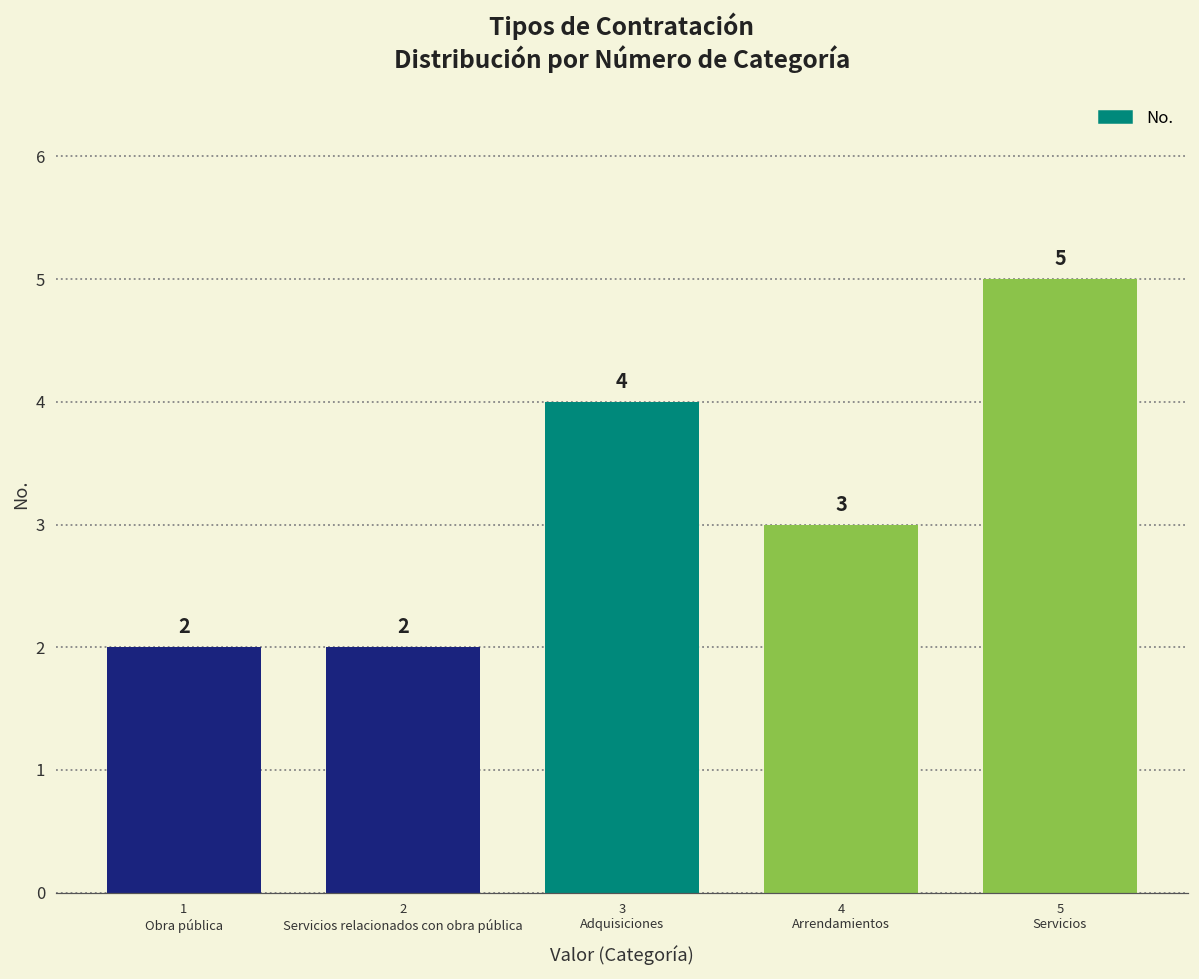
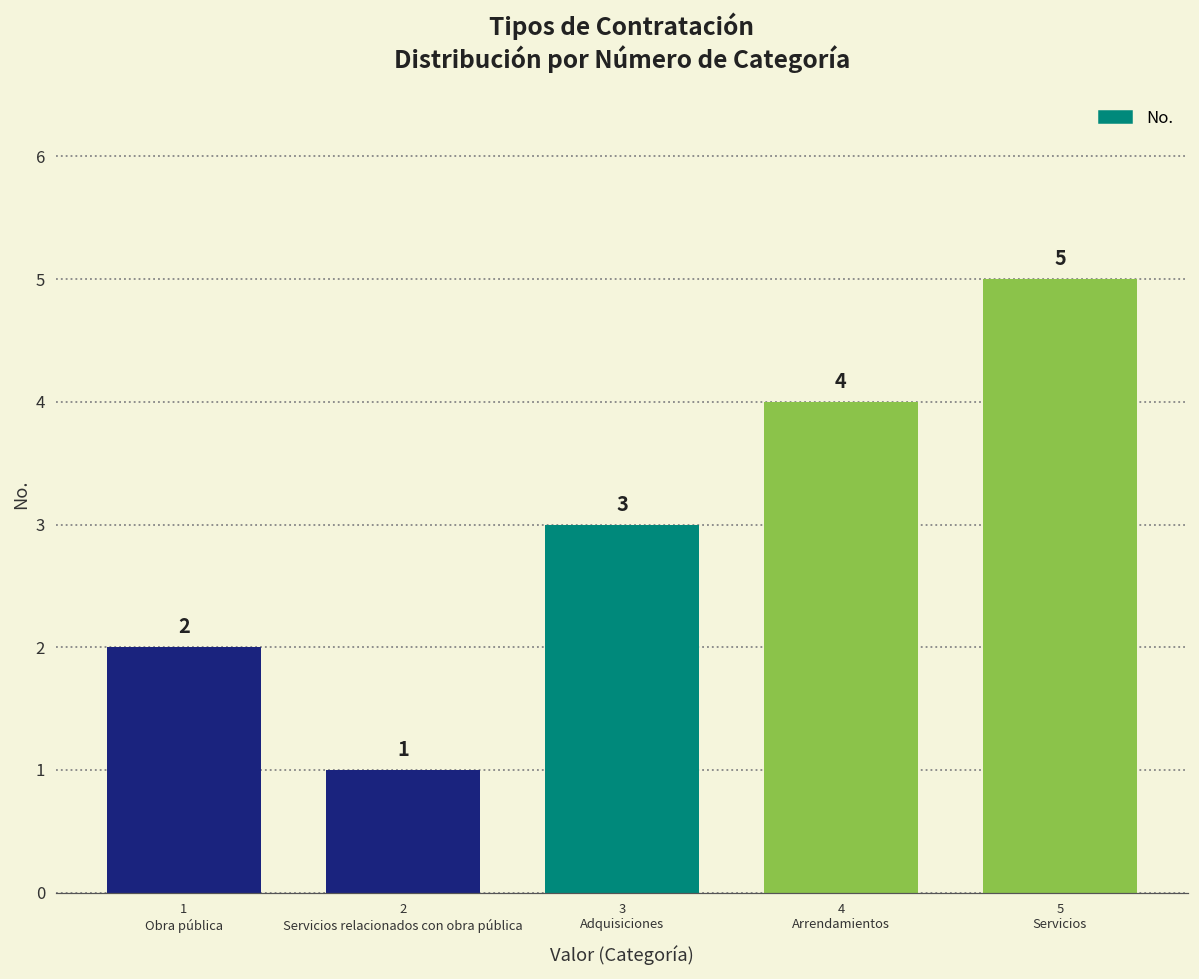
2 Servicios relacionados con obra pública: 2 -> 1
3 Adquisiciones: 4 -> 3
4 Arrendamientos: 3 -> 4
